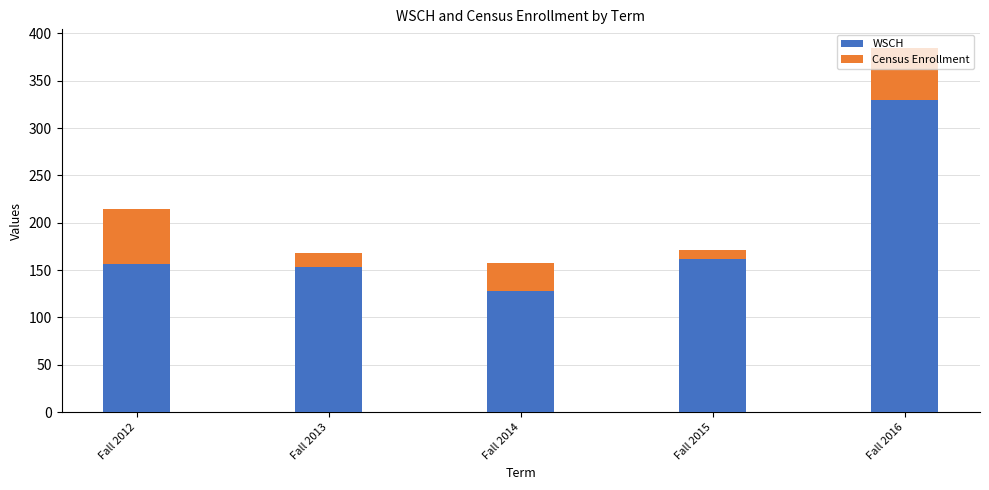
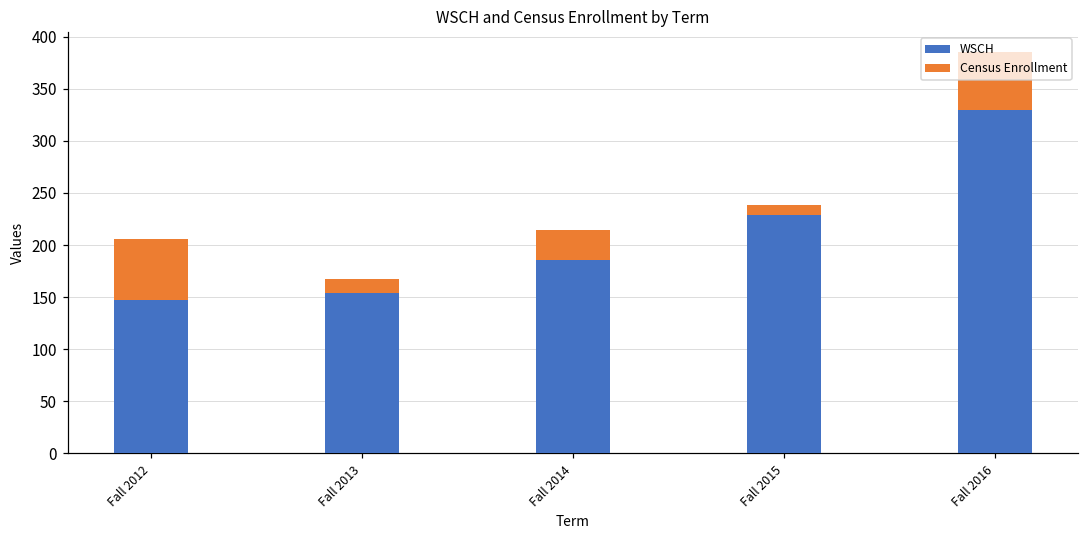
WSCH, Fall 2012: 160 -> 150
WSCH, Fall 2014: 130 -> 190
WSCH, Fall 2015: 160 -> 230
